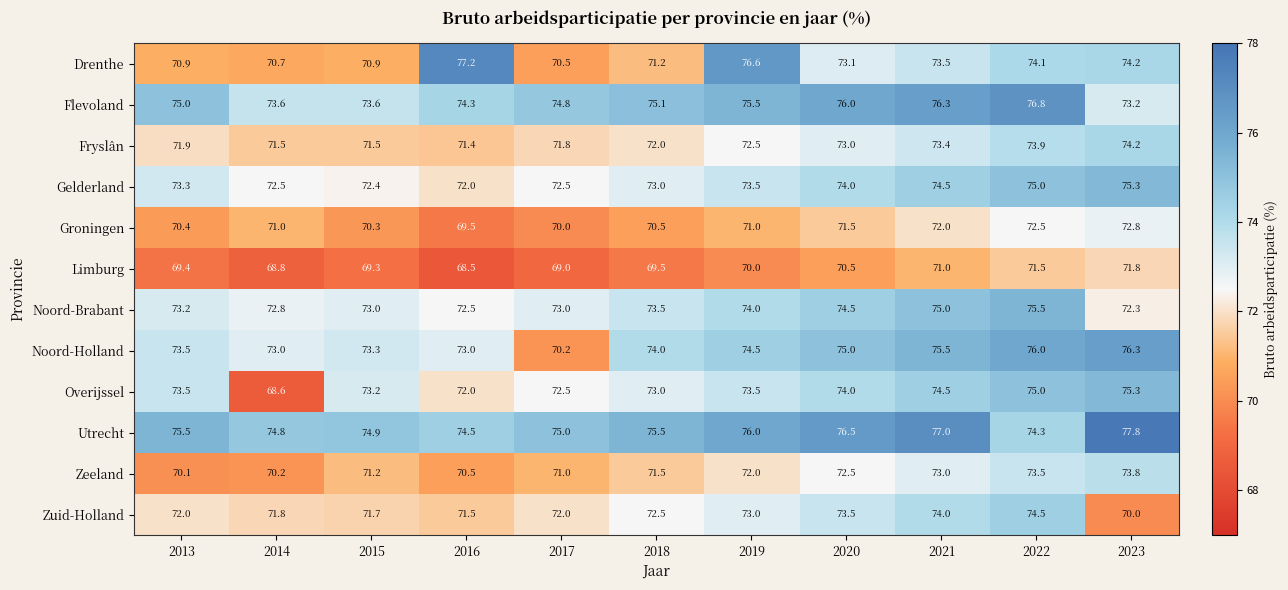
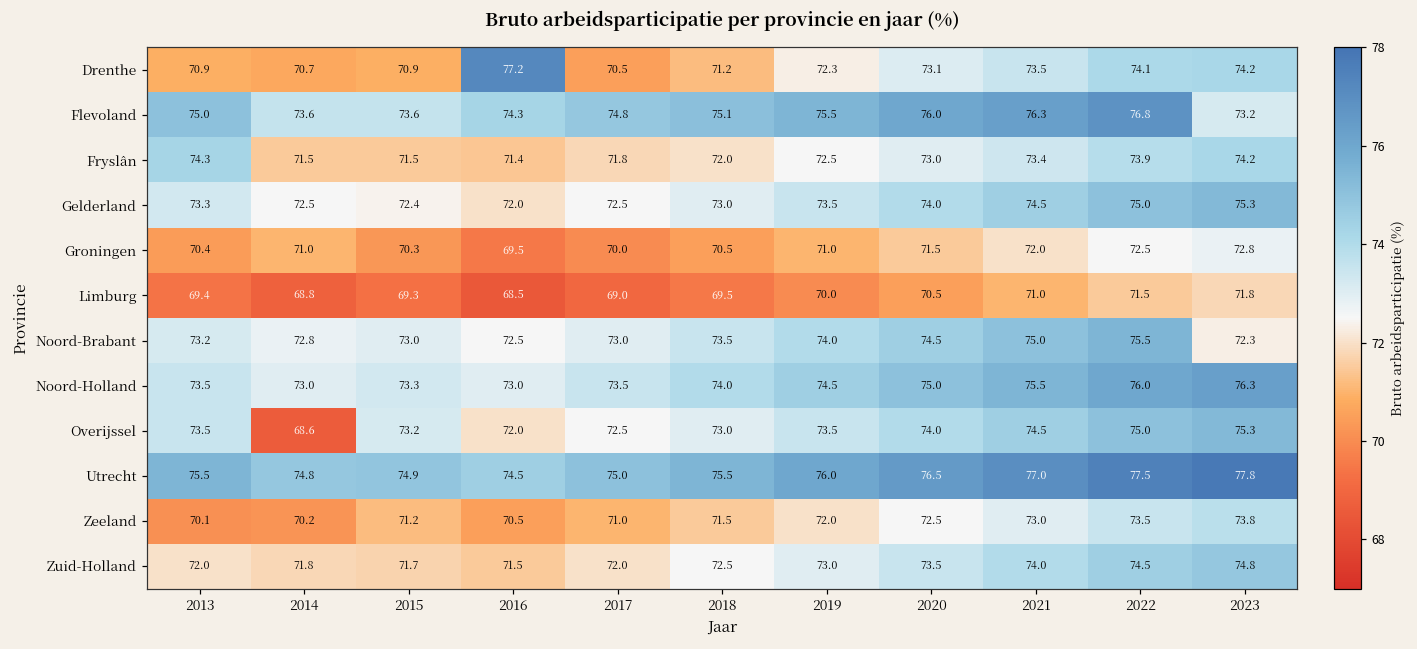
Drenthe, 2019: 76.6 -> 72.3
Fryslân, 2013: 71.9 -> 74.3
Noord-Holland, 2017: 70.2 -> 73.5
Utrecht, 2022: 74.3 -> 77.5
Zuid-Holland, 2023: 70.0 -> 74.8
